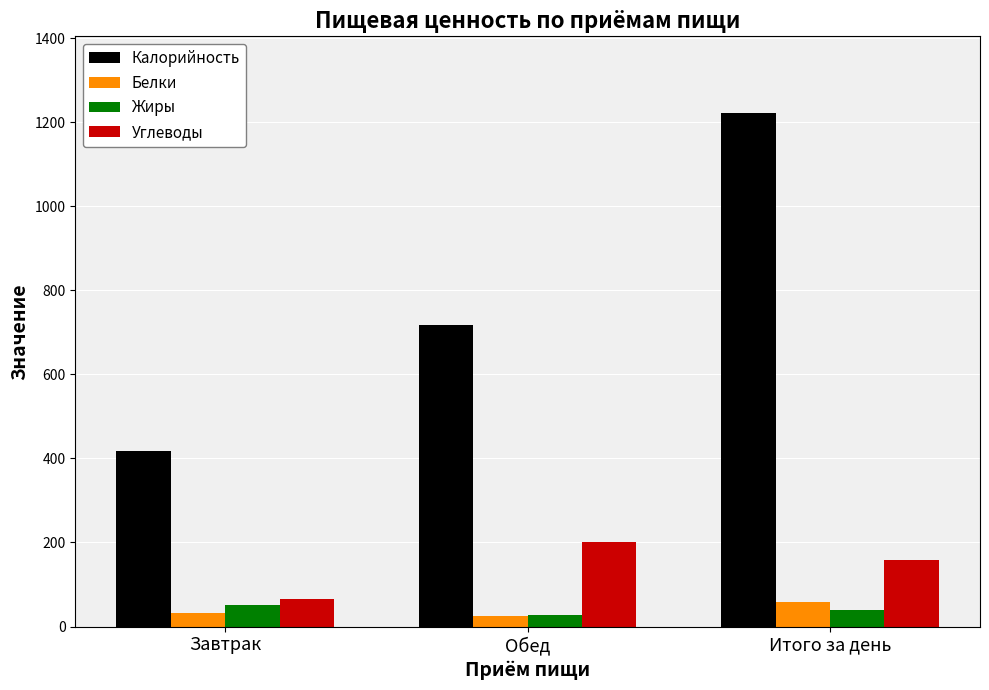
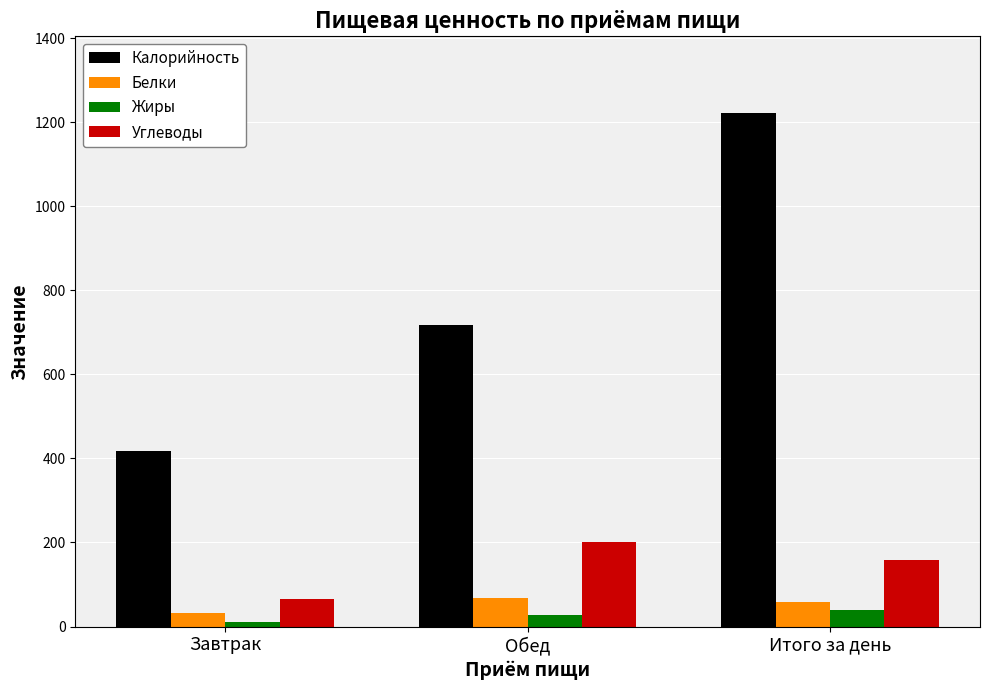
Жиры, Завтрак: 50 -> 10
Белки, Обед: 30 -> 70
